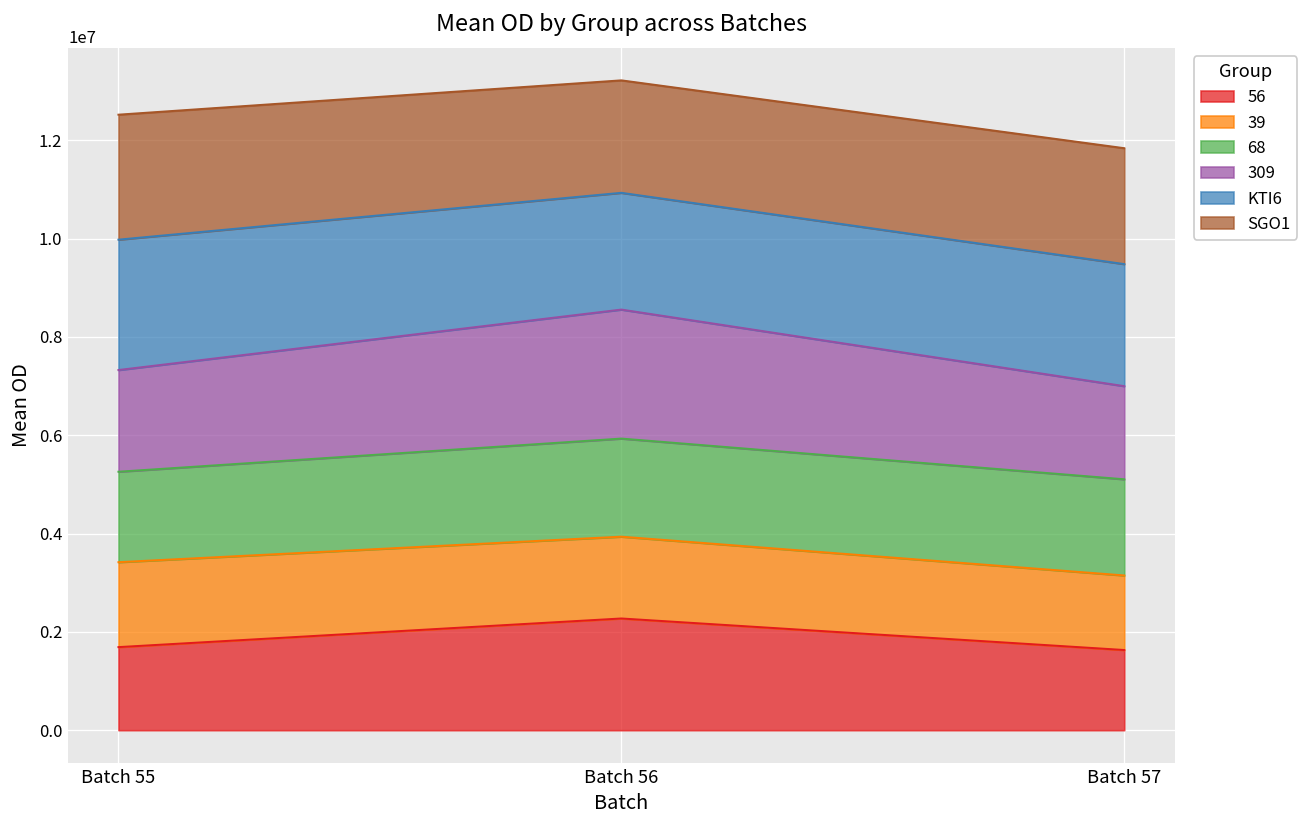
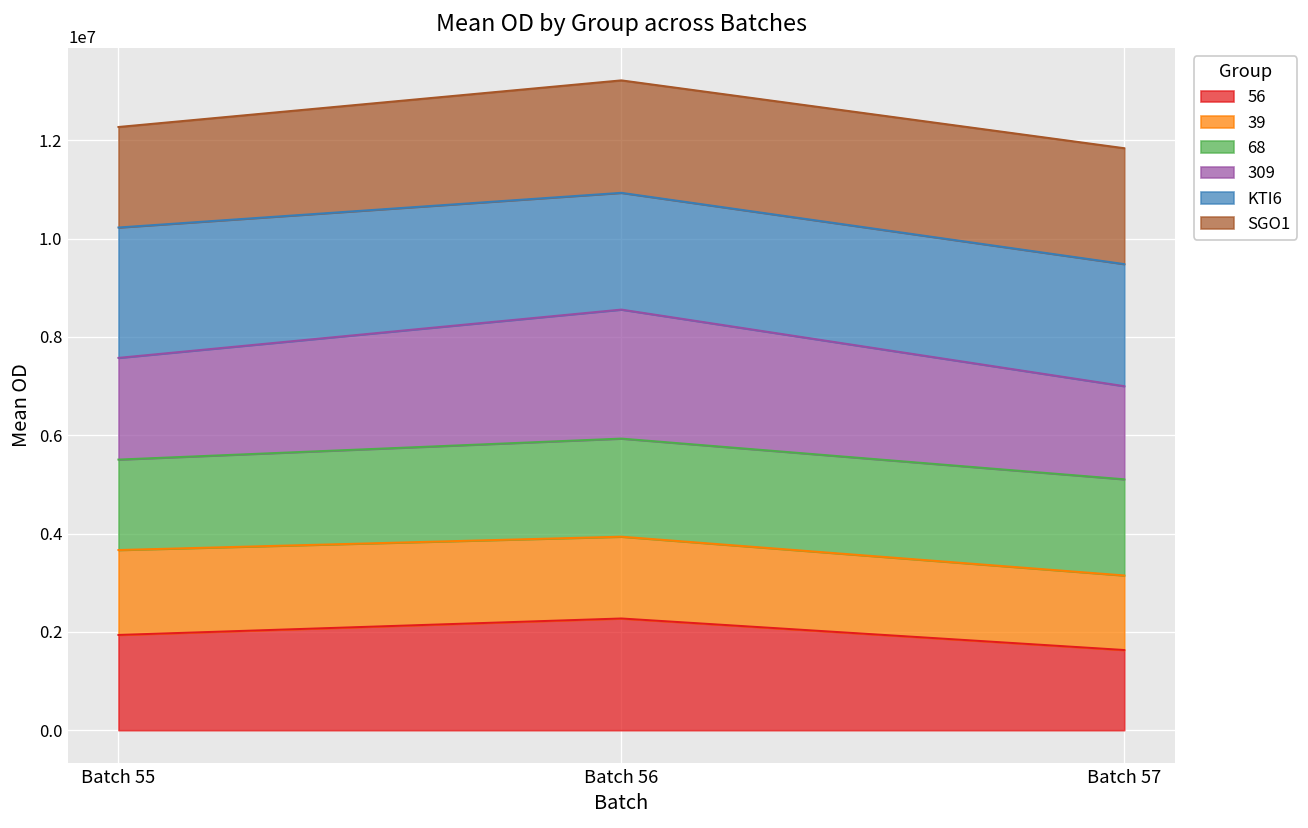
56, Batch 55: 1700000 -> 1900000
SGO1, Batch 55: 2500000 -> 2000000
